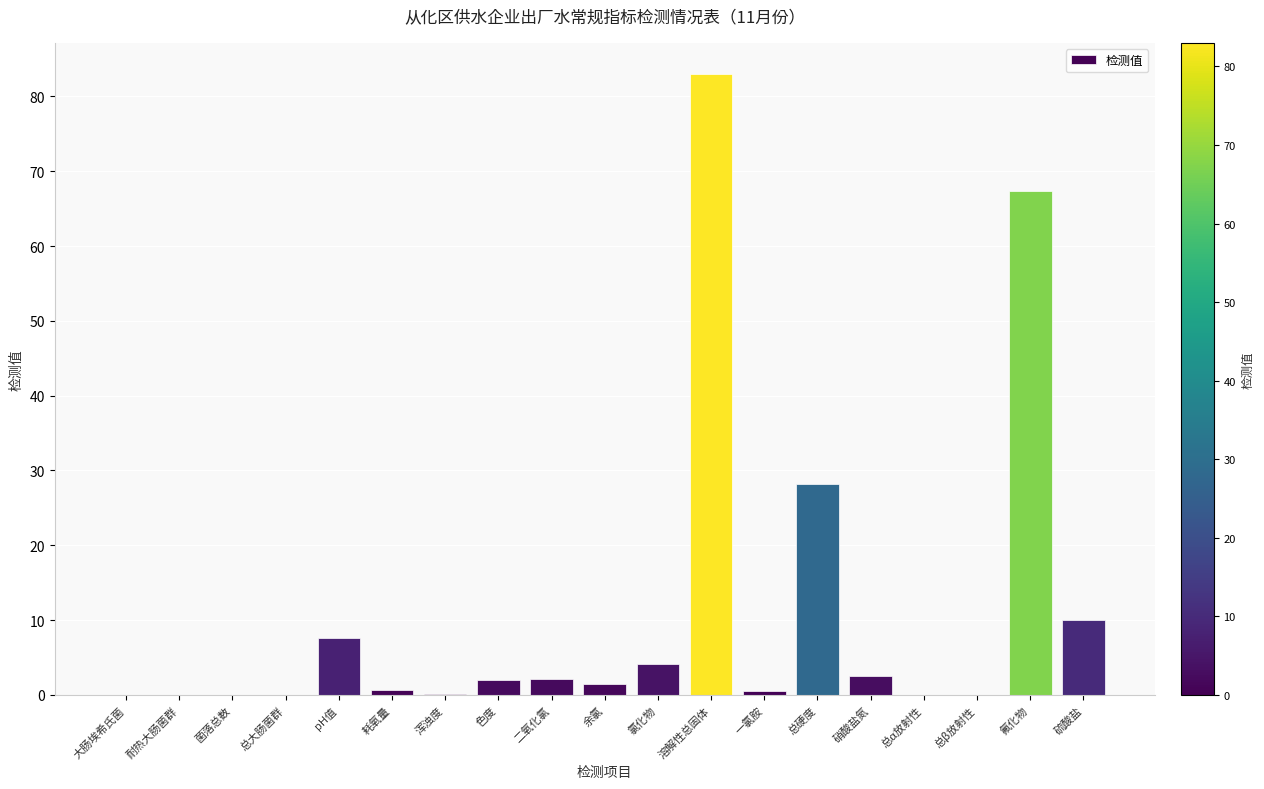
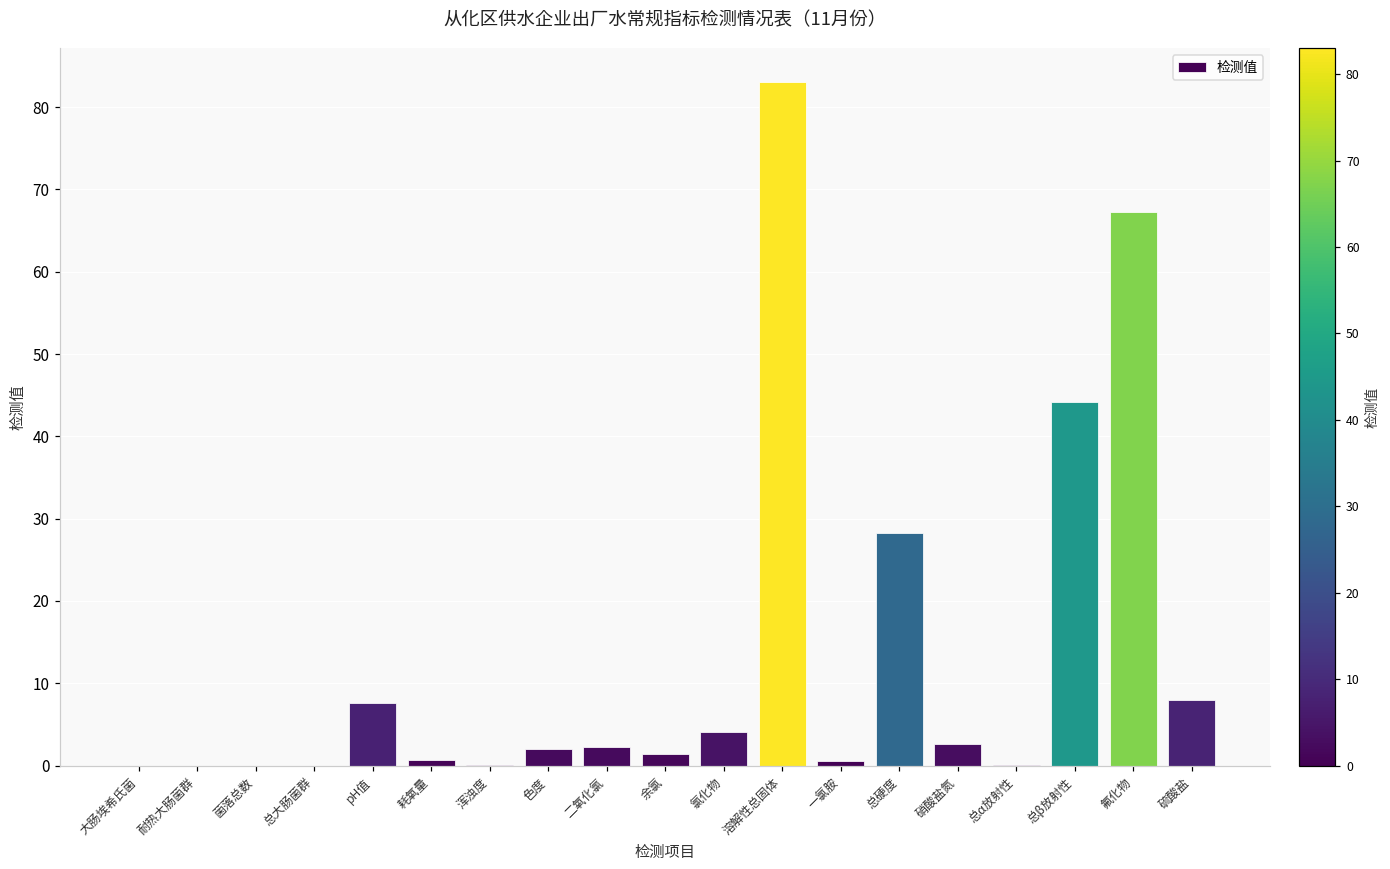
总β放射性: 0 -> 44
硫酸盐: 10 -> 8
